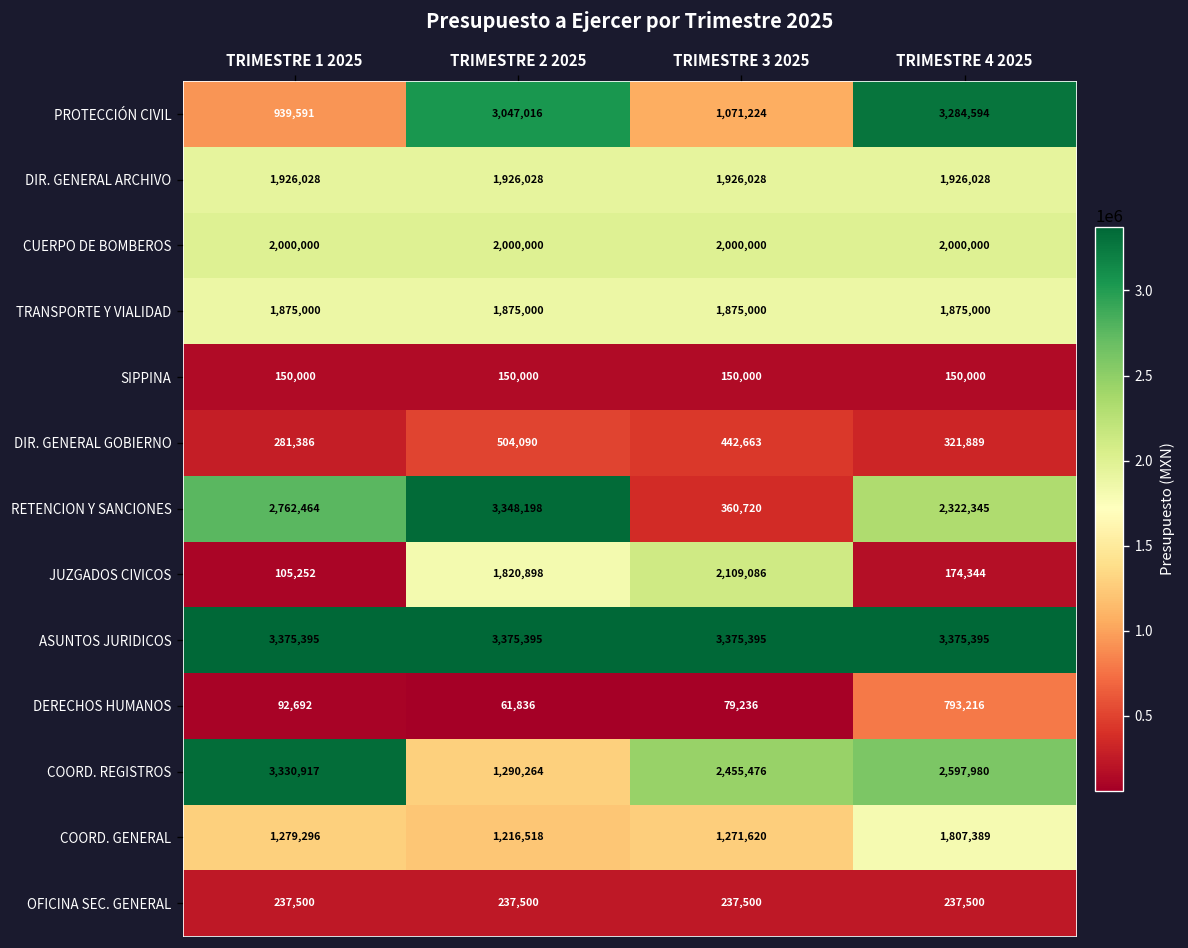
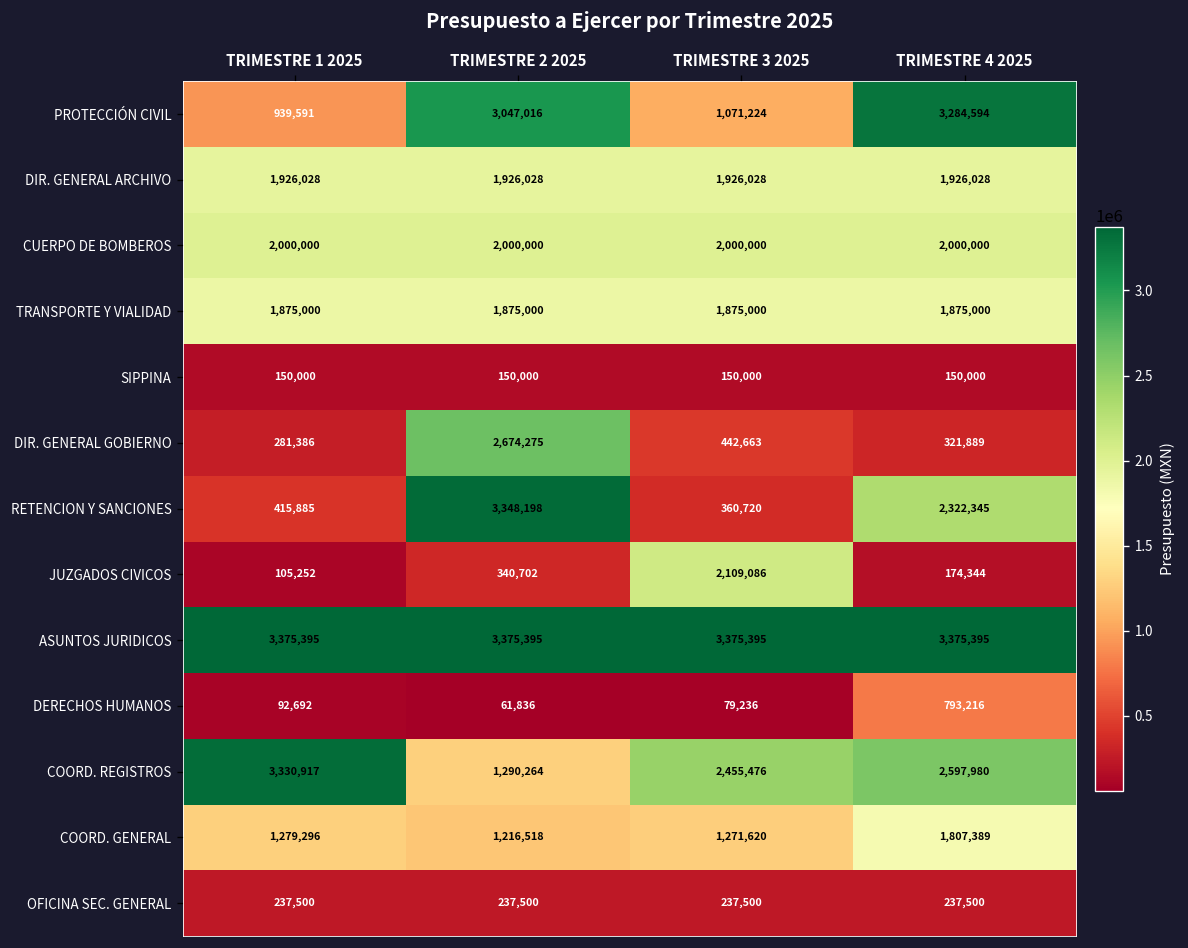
DIR. GENERAL GOBIERNO, TRIMESTRE 2 2025: 504,090 -> 2,674,275
RETENCION Y SANCIONES, TRIMESTRE 1 2025: 2,762,464 -> 415,885
JUZGADOS CIVICOS, TRIMESTRE 2 2025: 1,820,898 -> 340,702
